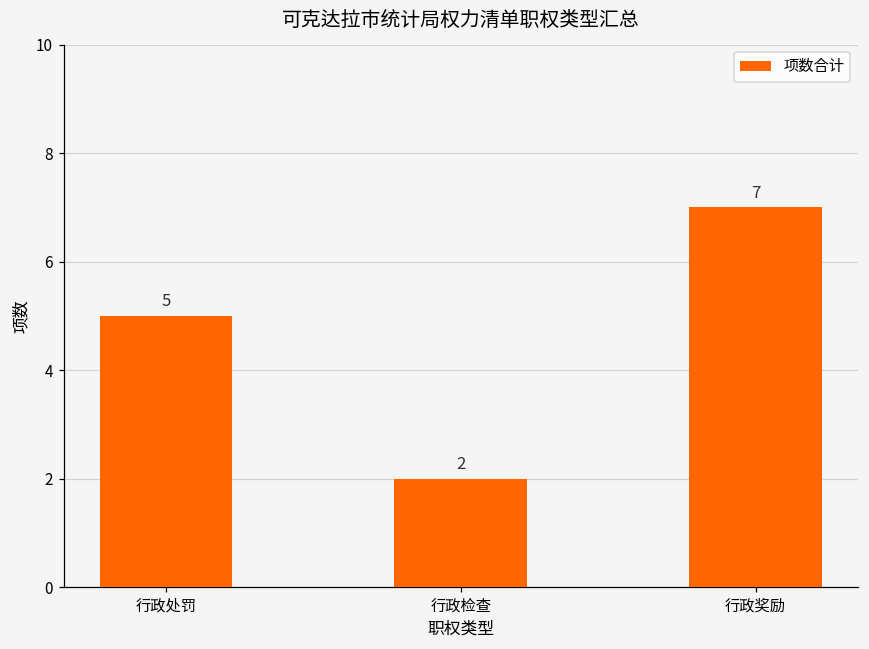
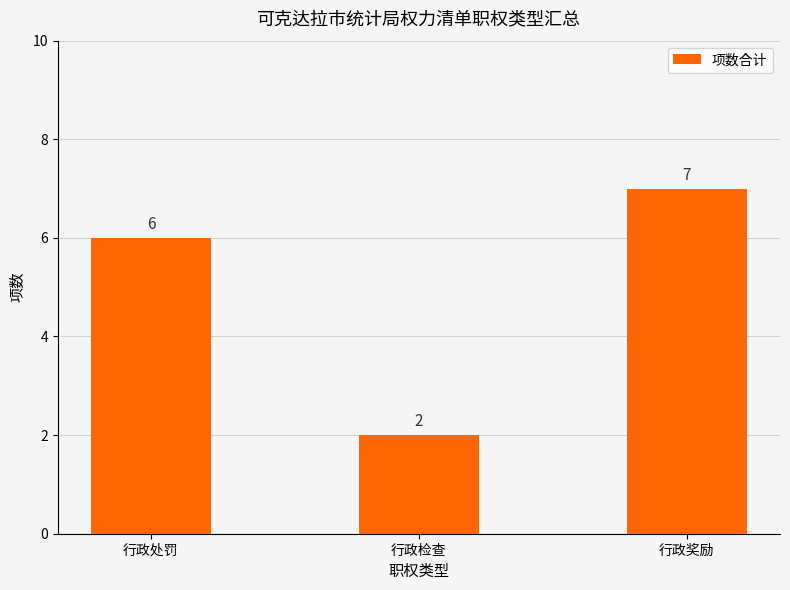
行政处罚: 5 -> 6
